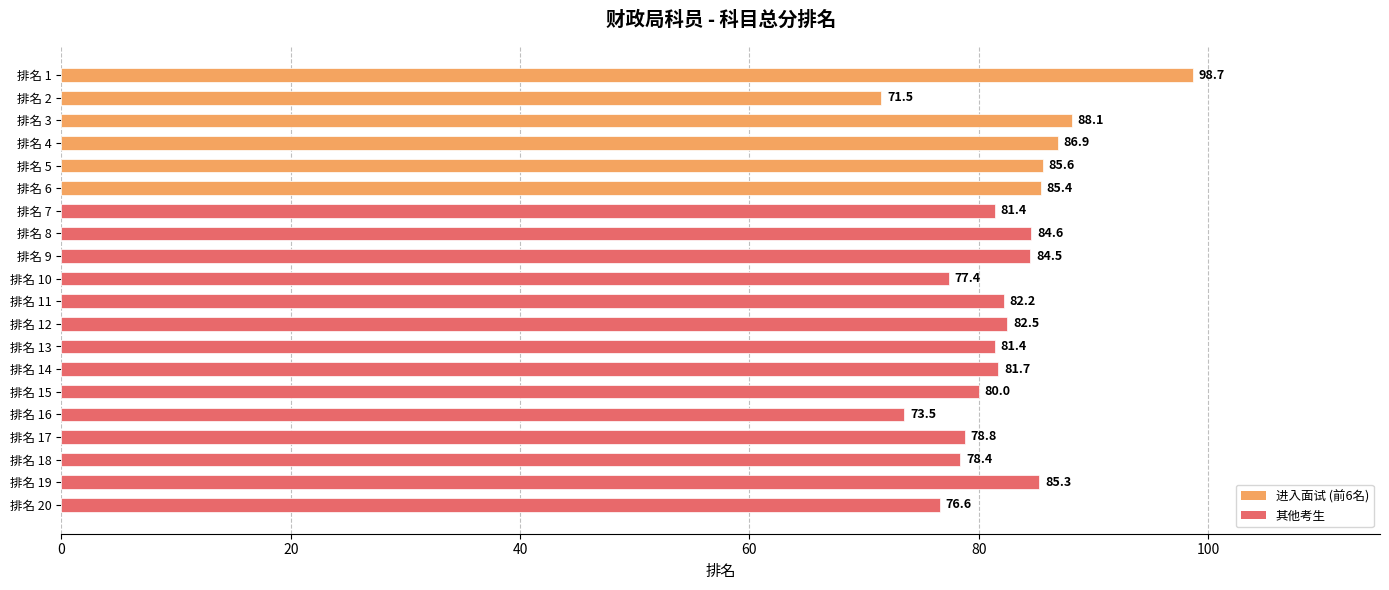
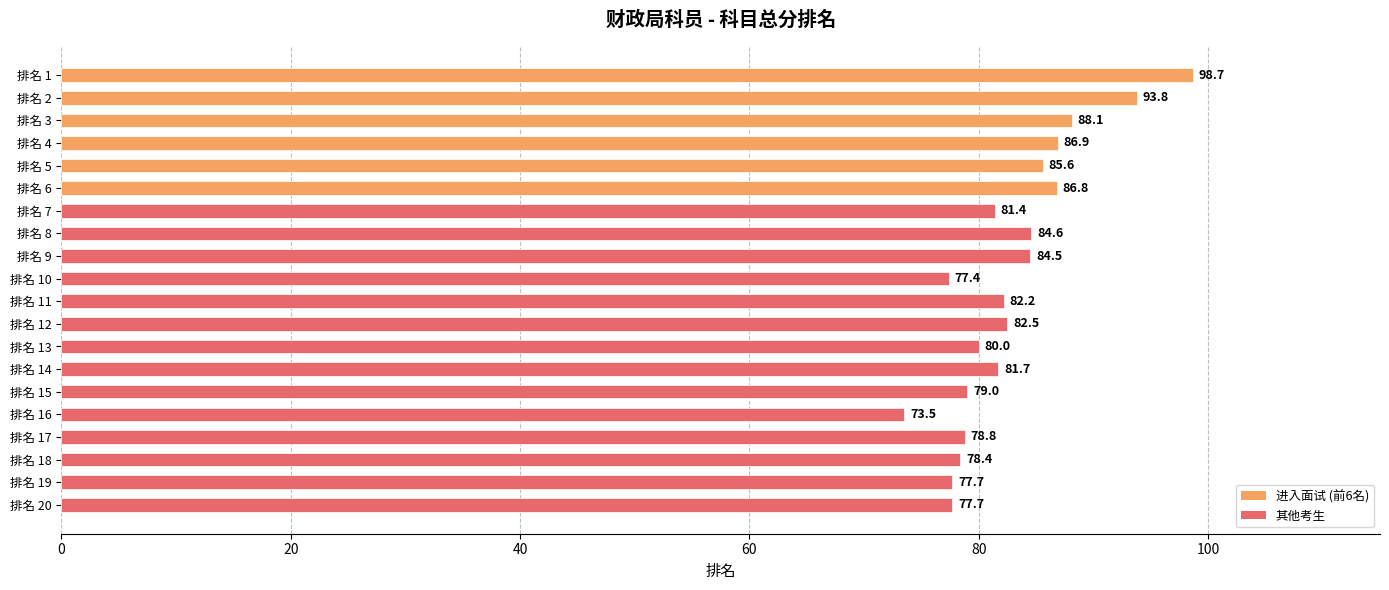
排名 2: 71.5 -> 93.8
排名 6: 85.4 -> 86.8
排名 13: 81.4 -> 80.0
排名 15: 80.0 -> 79.0
排名 19: 85.3 -> 77.7
排名 20: 76.6 -> 77.7
